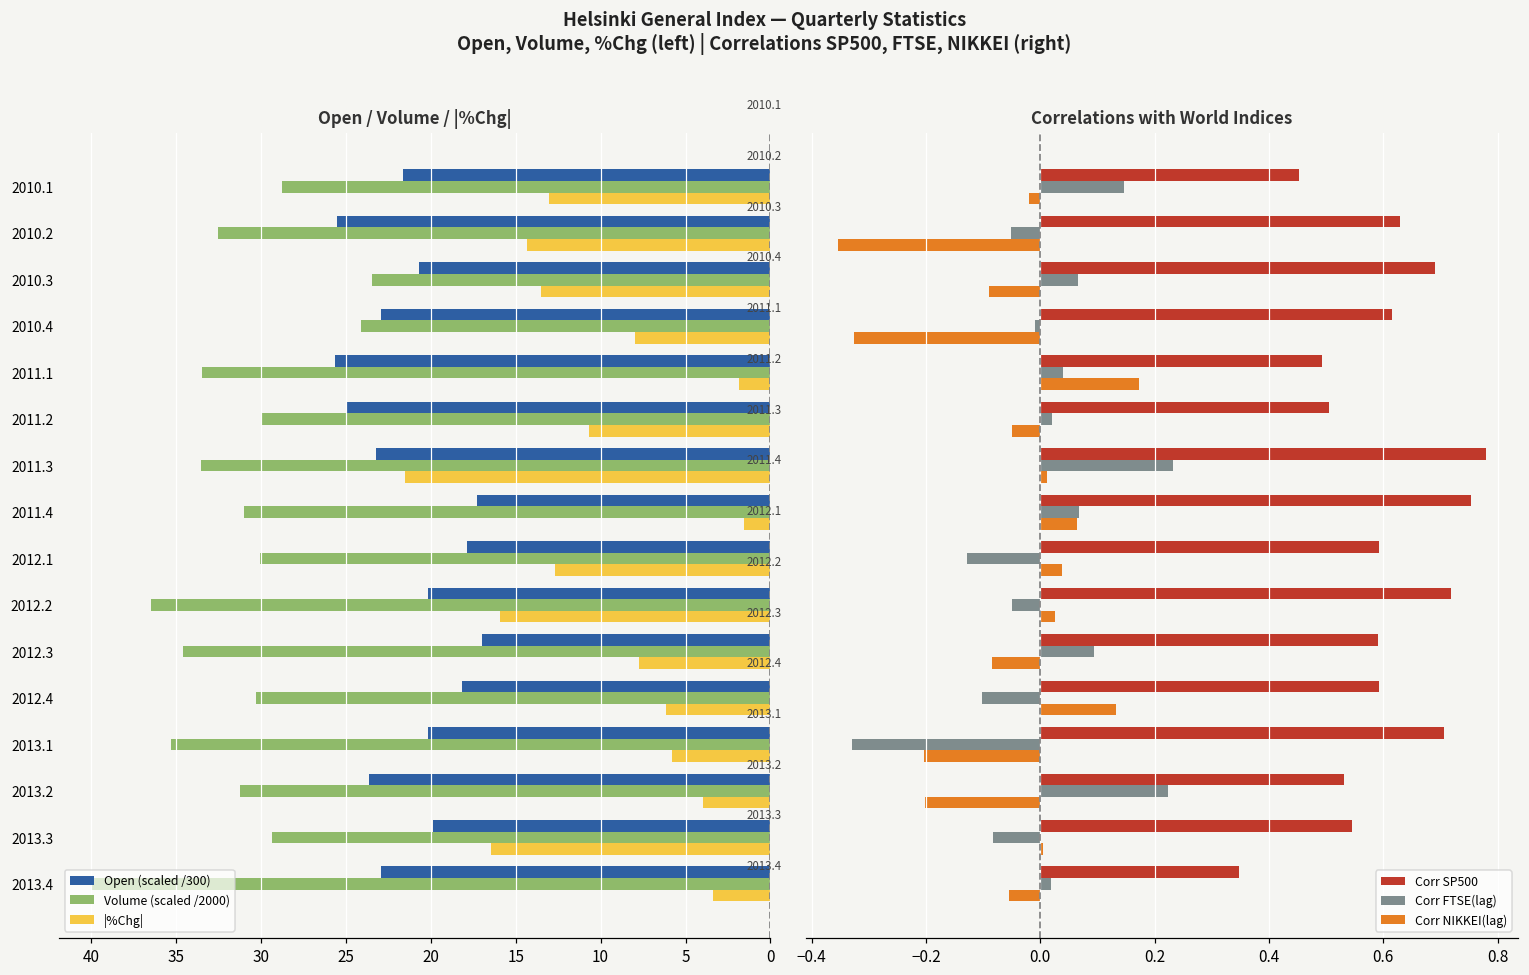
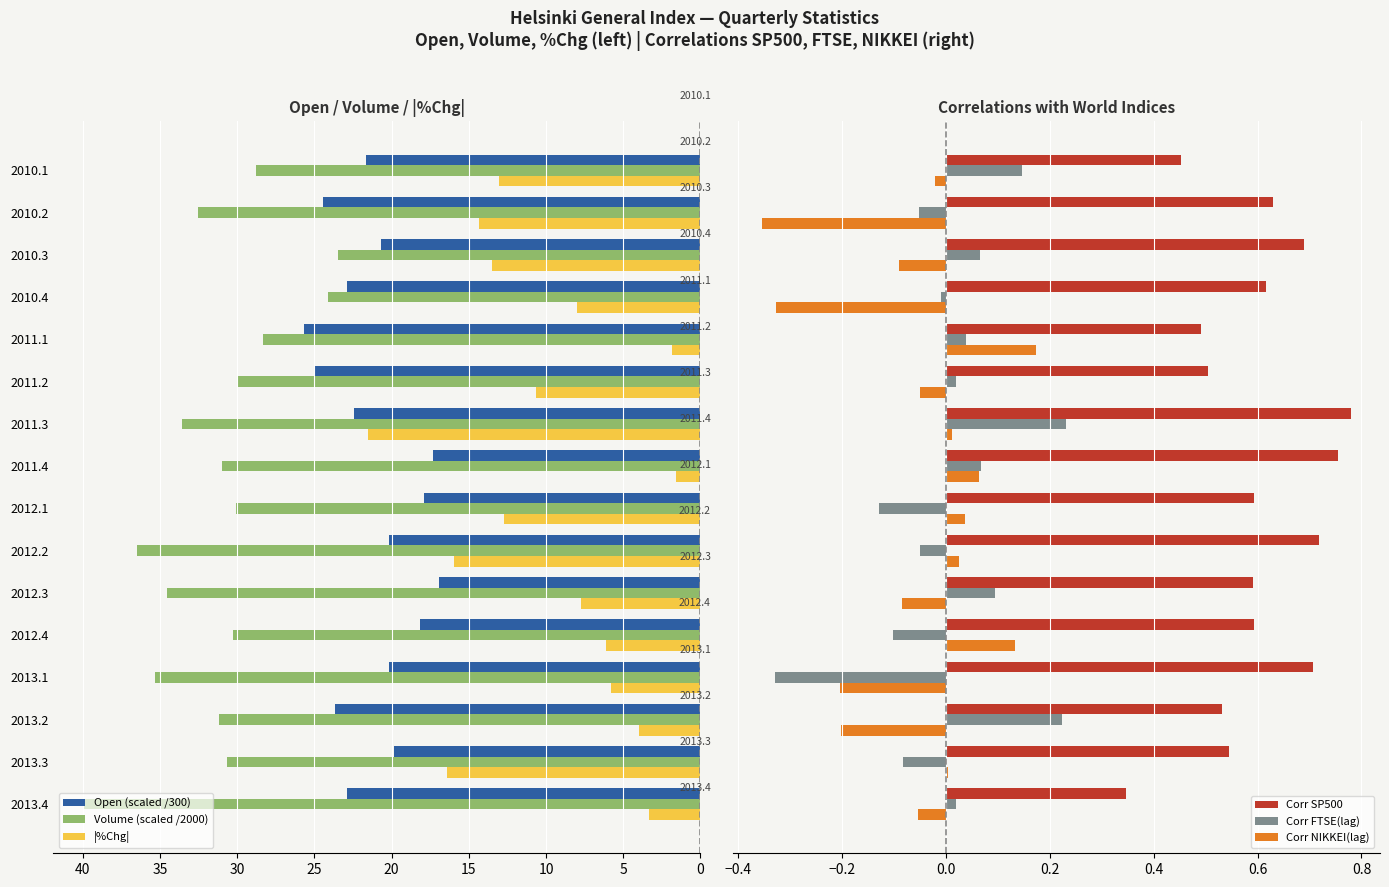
Open / Volume / |%Chg|, Open (scaled /300), 2010.2: 25.5 -> 24.4
Open / Volume / |%Chg|, Volume (scaled /2000), 2011.1: 33.5 -> 28.4
Open / Volume / |%Chg|, Open (scaled /300), 2011.3: 23.2 -> 22.5
Open / Volume / |%Chg|, Volume (scaled /2000), 2013.3: 29.3 -> 30.7
